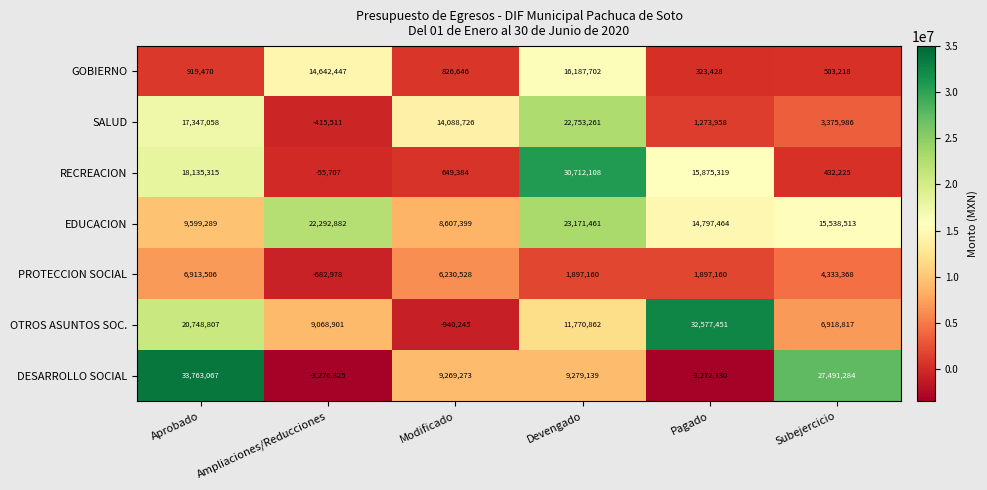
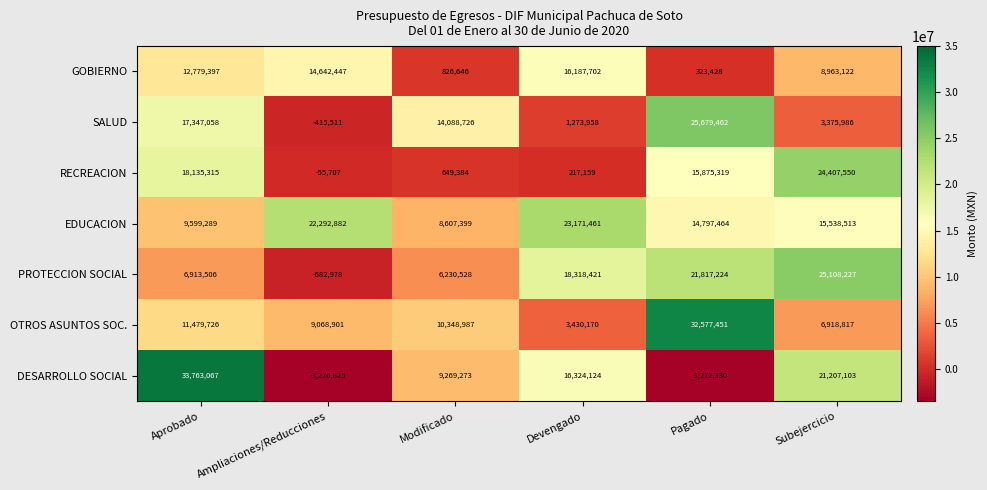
GOBIERNO, Aprobado: 919,470 -> 12,779,397
GOBIERNO, Subejercicio: 503,218 -> 8,963,122
SALUD, Devengado: 22,753,261 -> 1,273,958
SALUD, Pagado: 1,273,958 -> 25,679,462
RECREACION, Devengado: 30,712,108 -> 217,159
RECREACION, Subejercicio: 432,225 -> 24,407,550
PROTECCION SOCIAL, Devengado: 1,897,160 -> 18,318,421
PROTECCION SOCIAL, Pagado: 1,897,160 -> 21,817,224
PROTECCION SOCIAL, Subejercicio: 4,333,368 -> 25,108,227
OTROS ASUNTOS SOC., Aprobado: 20,748,807 -> 11,479,726
OTROS ASUNTOS SOC., Modificado: -940,245 -> 10,348,987
OTROS ASUNTOS SOC., Devengado: 11,770,862 -> 3,430,170
DESARROLLO SOCIAL, Devengado: 9,279,139 -> 16,324,124
DESARROLLO SOCIAL, Subejercicio: 27,491,284 -> 21,207,103
